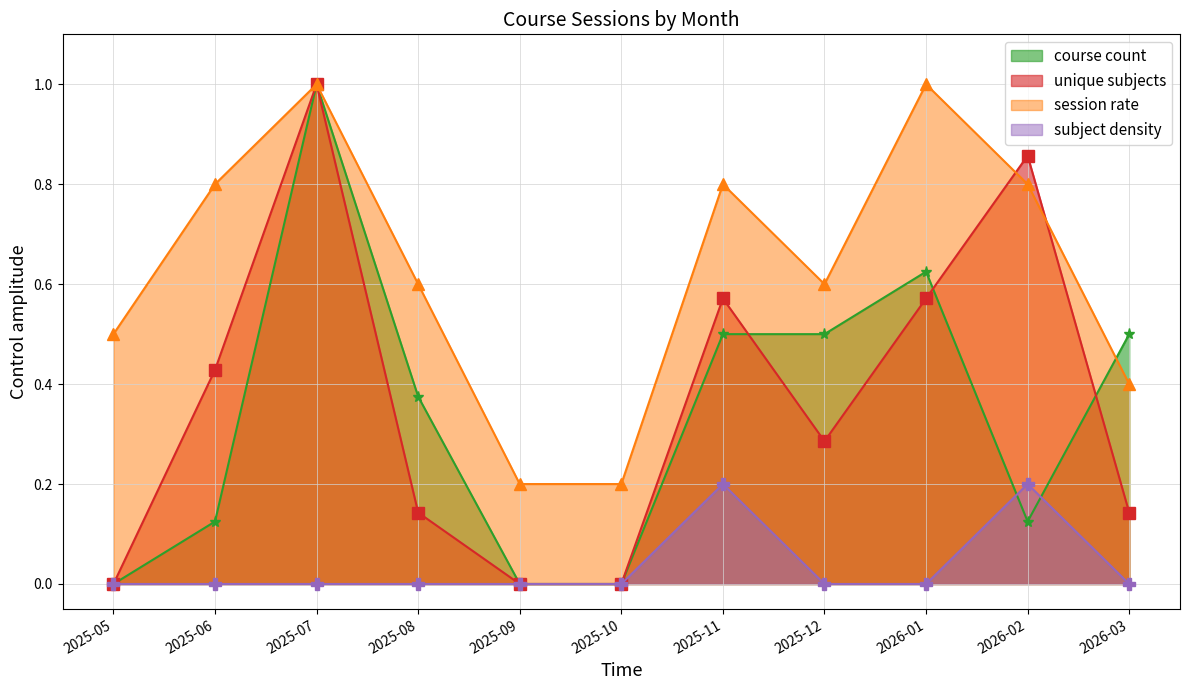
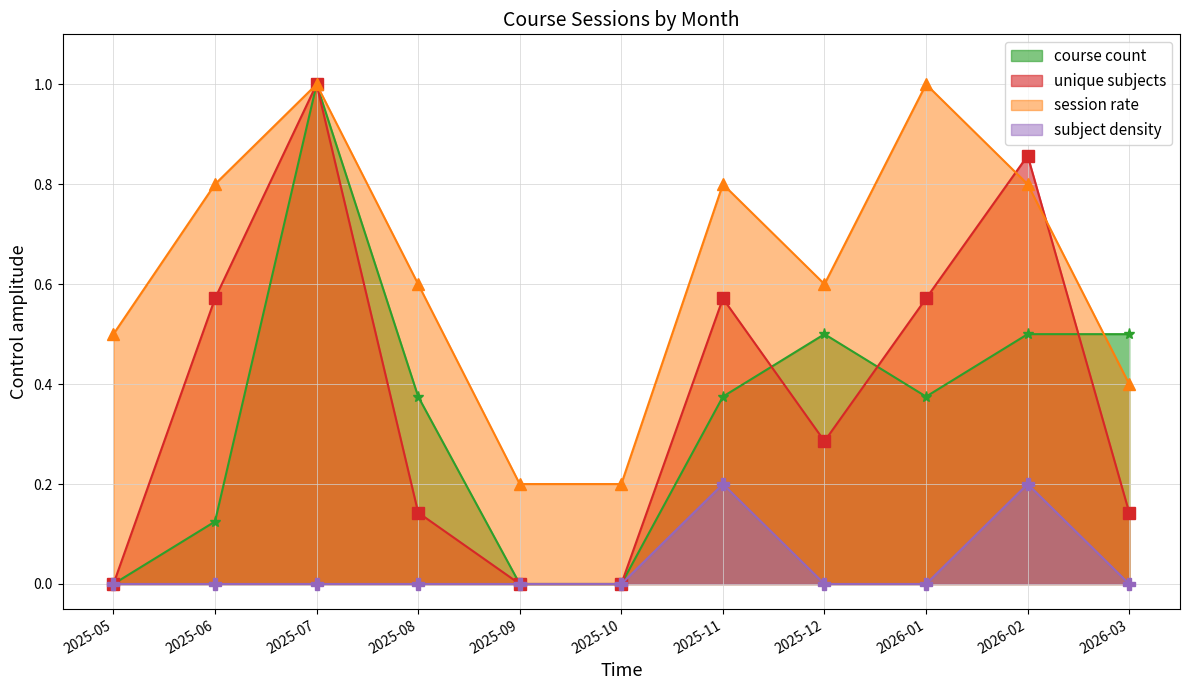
unique subjects, 2025-06: 0.43 -> 0.57
course count, 2025-11: 0.50 -> 0.38
course count, 2026-01: 0.63 -> 0.38
course count, 2026-02: 0.13 -> 0.50
